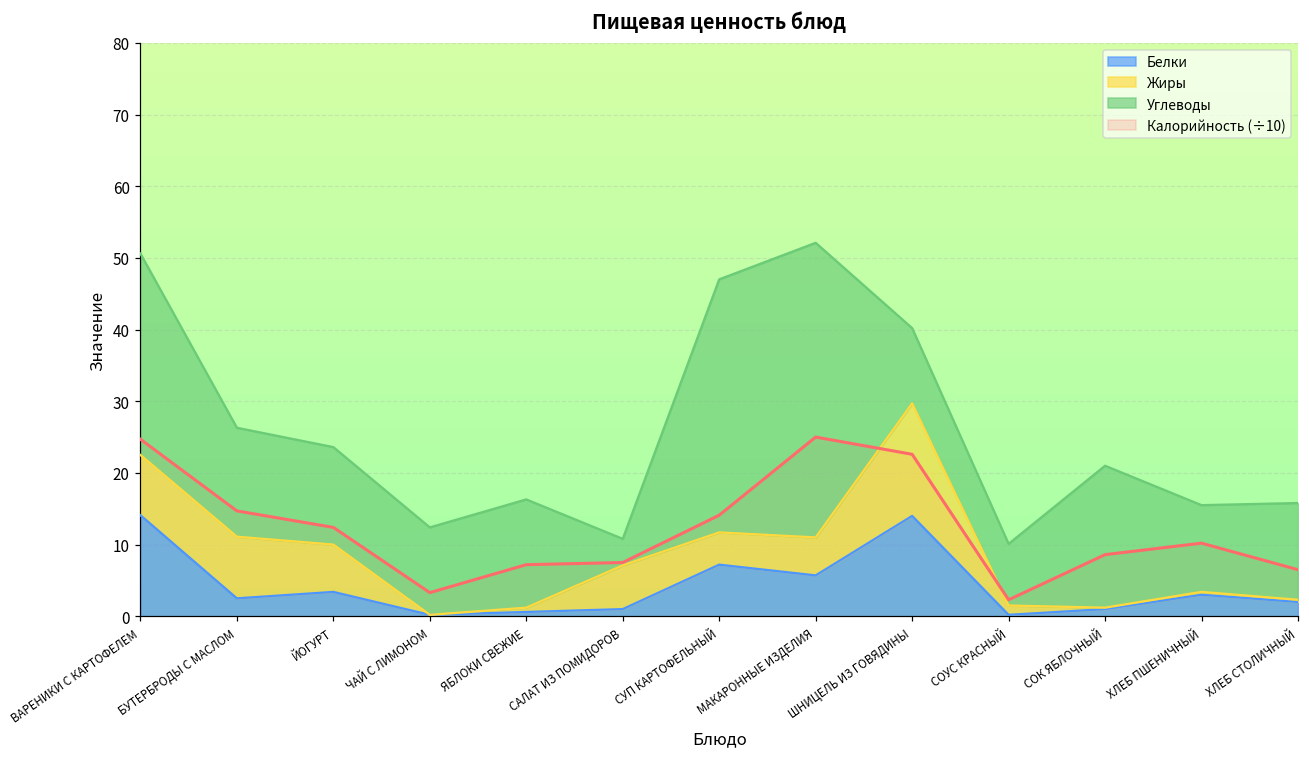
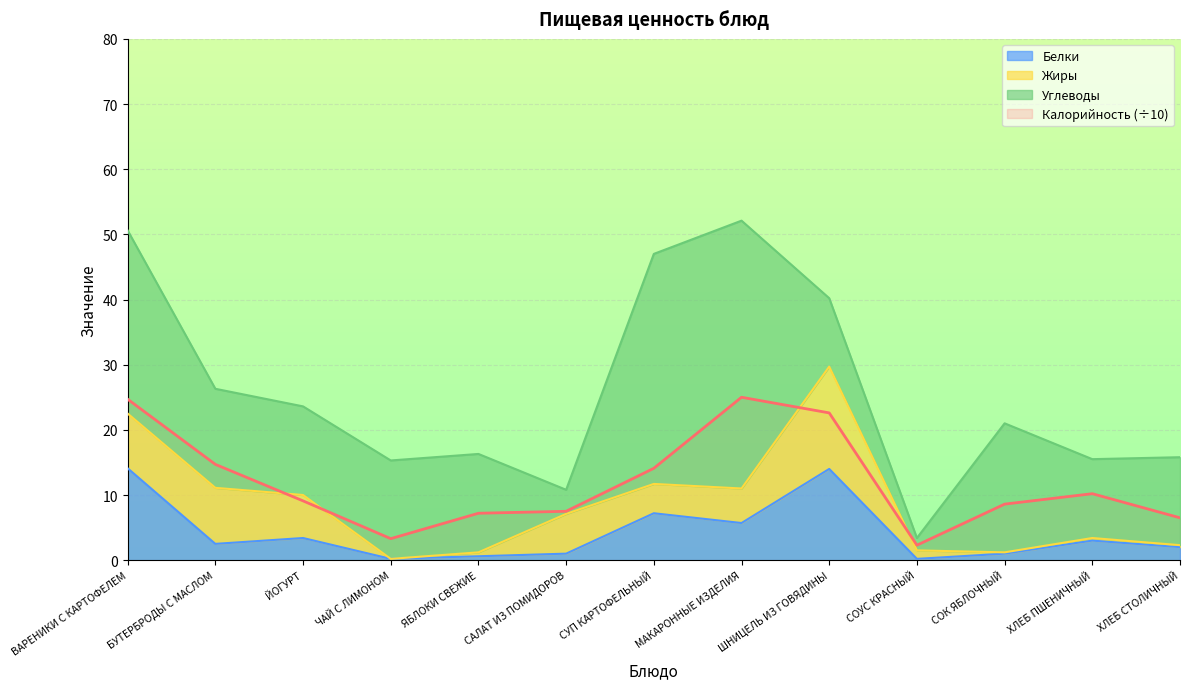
Калорийность (÷10), ЙОГУРТ: 12 -> 9
Углеводы, ЧАЙ С ЛИМОНОМ: 12 -> 15
Углеводы, СОУС КРАСНЫЙ: 9 -> 2
